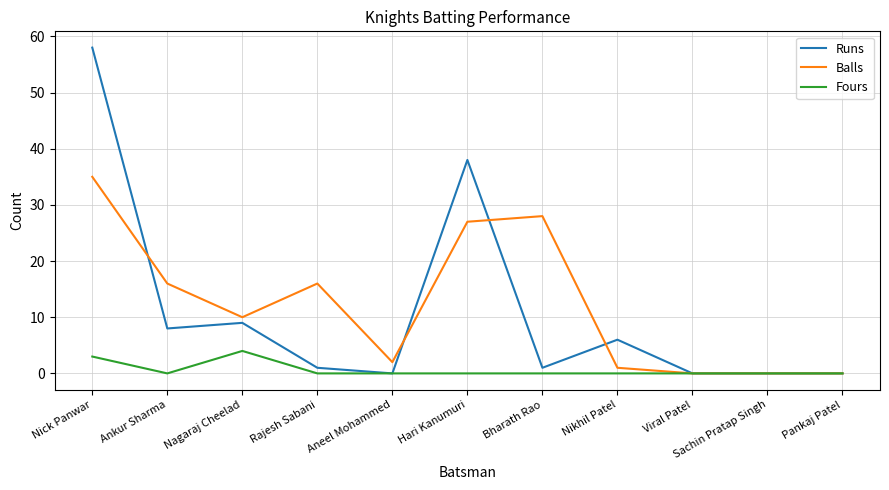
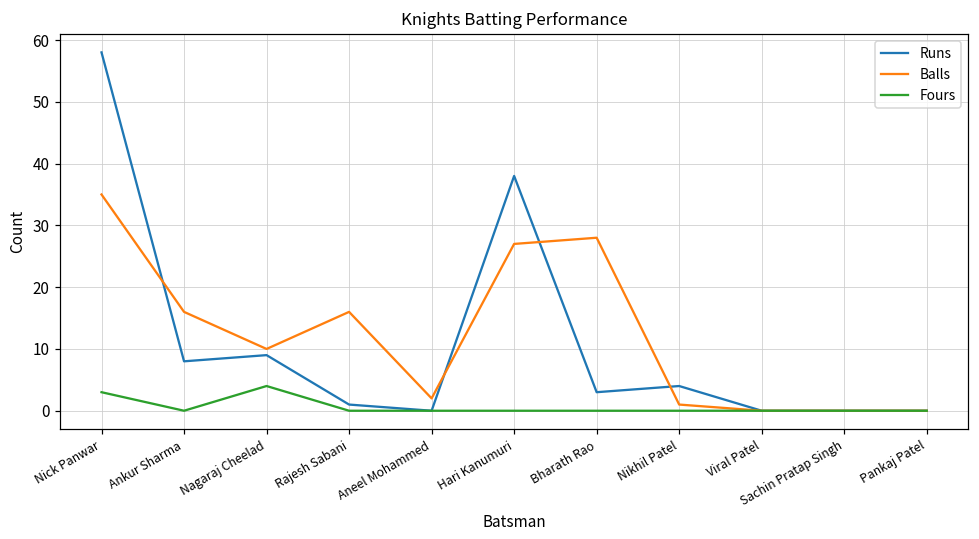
Runs, Bharath Rao: 1 -> 3
Runs, Nikhil Patel: 6 -> 4
